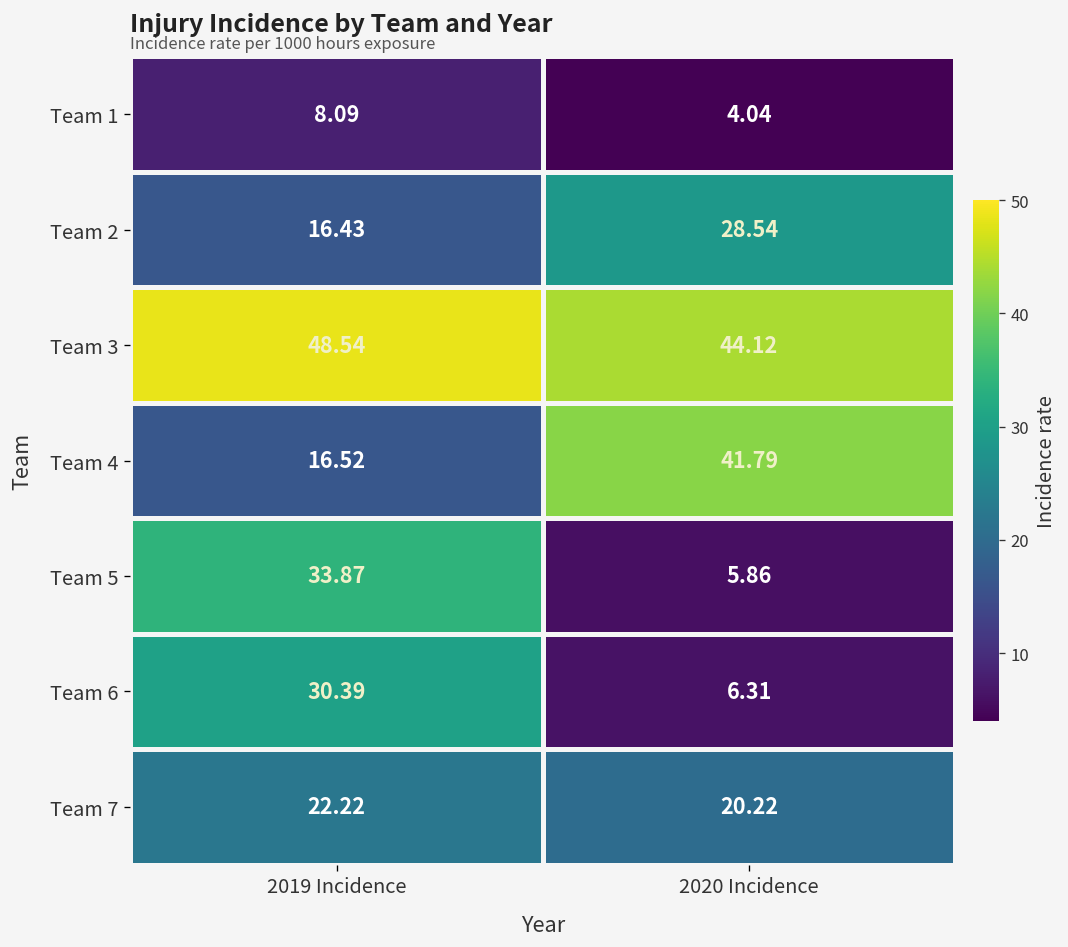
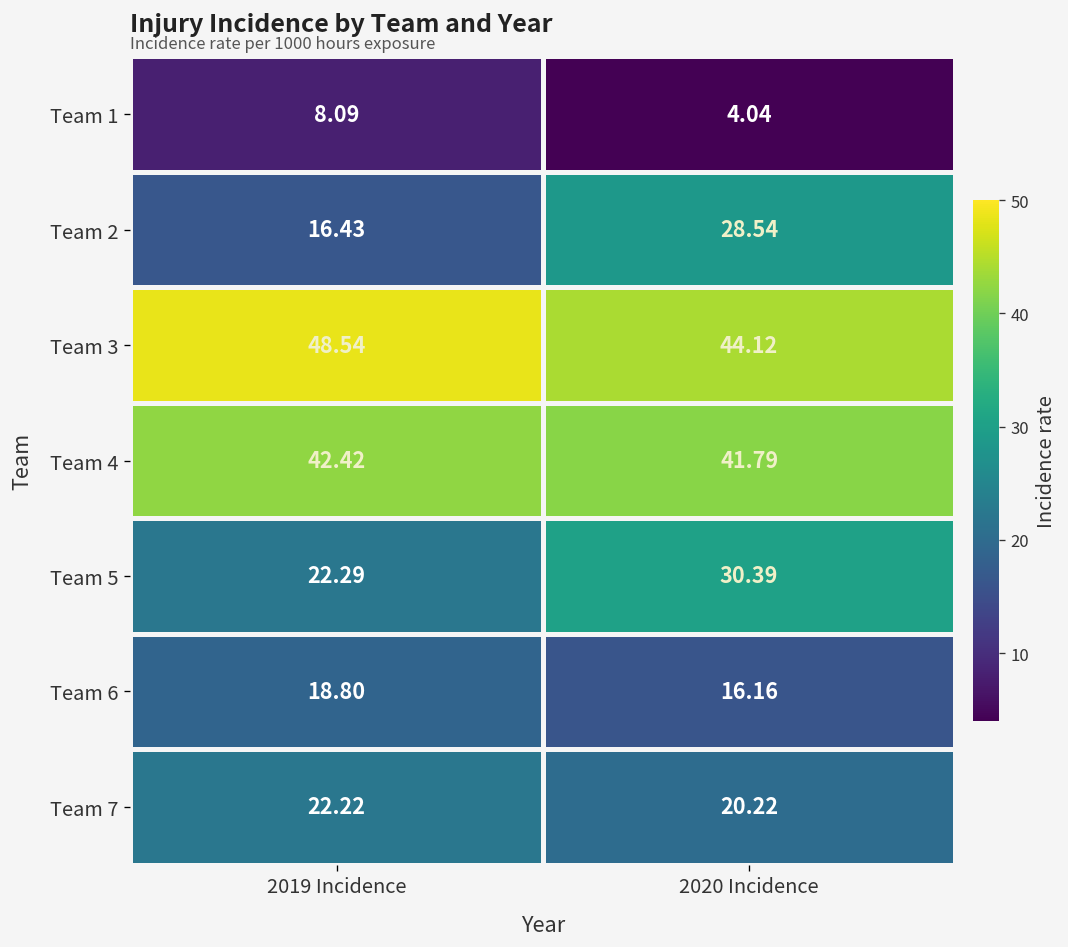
Team 4, 2019 Incidence: 16.52 -> 42.42
Team 5, 2019 Incidence: 33.87 -> 22.29
Team 5, 2020 Incidence: 5.86 -> 30.39
Team 6, 2019 Incidence: 30.39 -> 18.80
Team 6, 2020 Incidence: 6.31 -> 16.16
